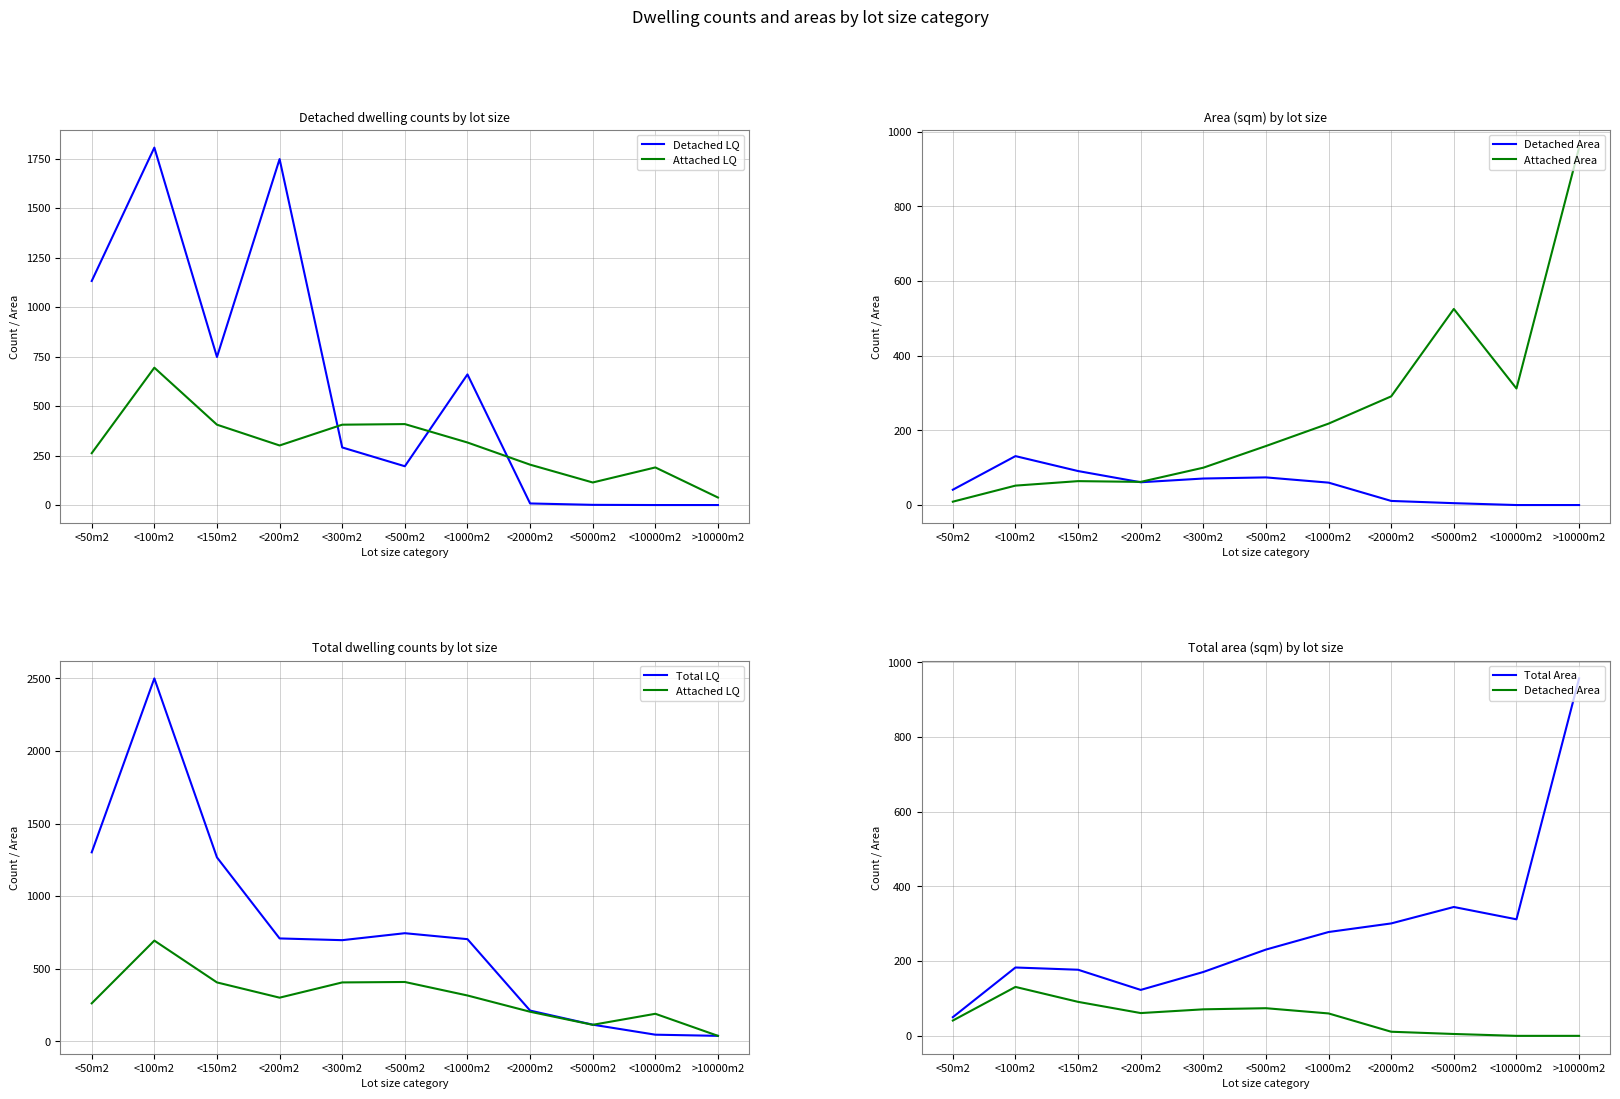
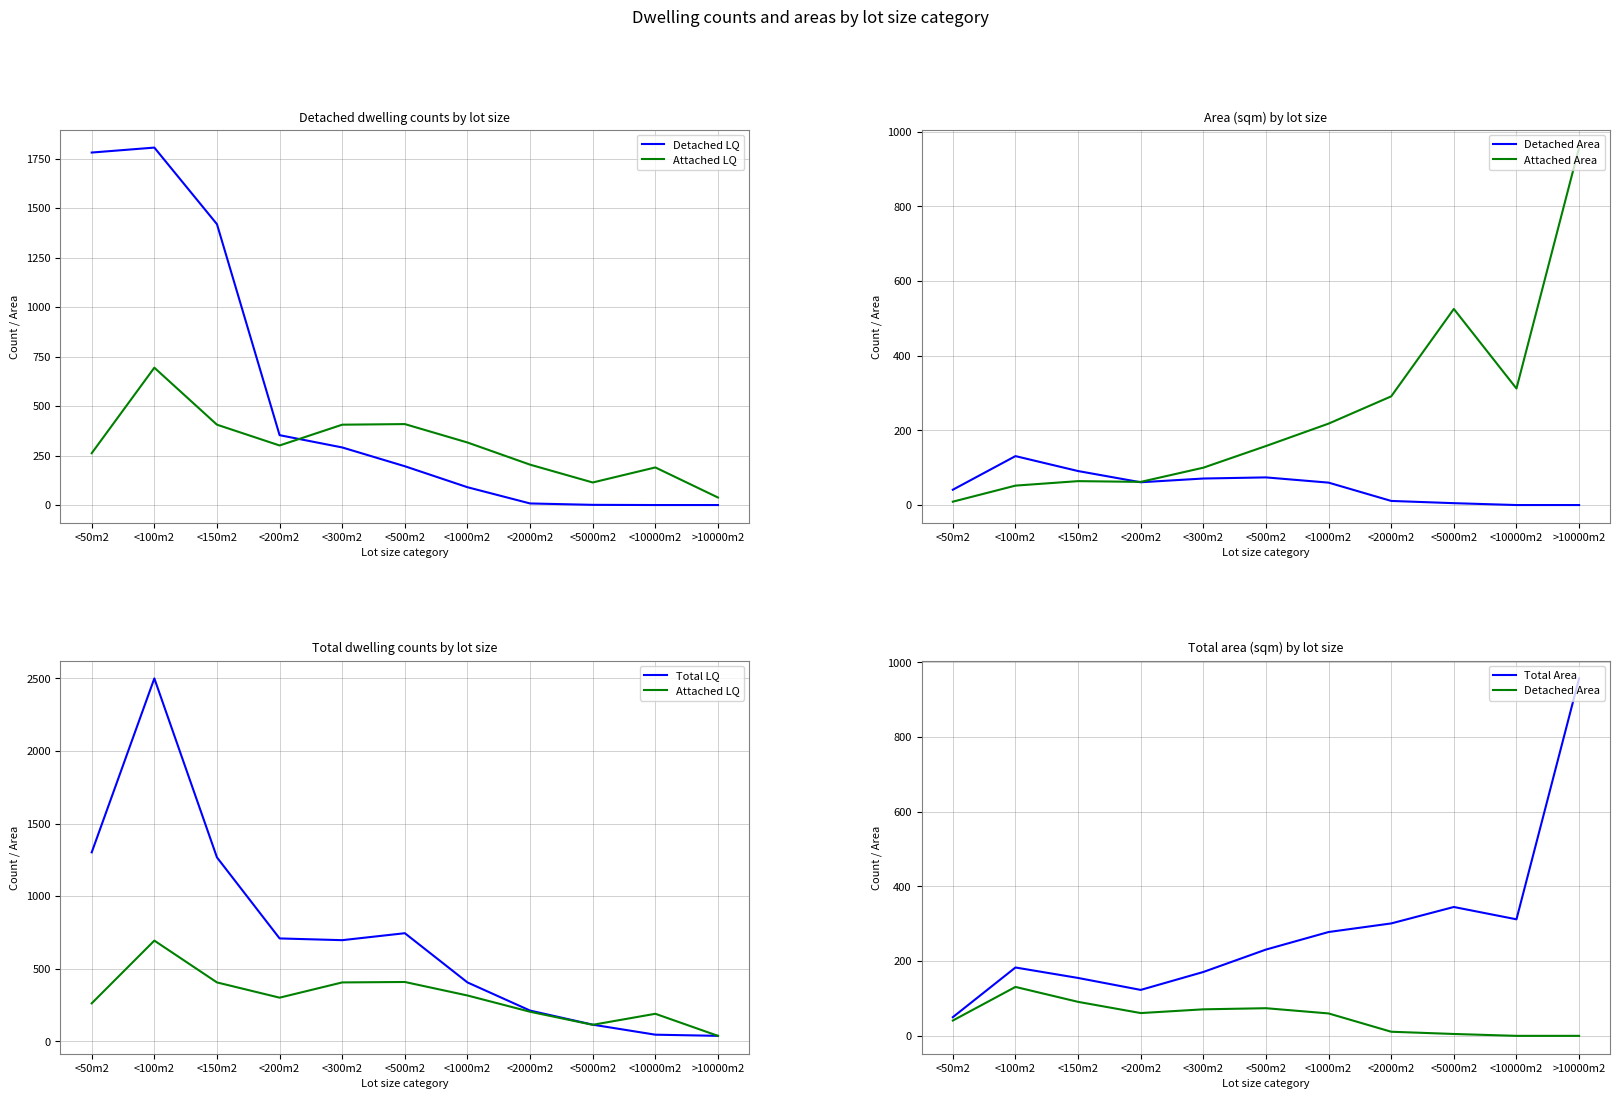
Detached dwelling counts by lot size, Detached LQ, <50m2: 1130 -> 1780
Detached dwelling counts by lot size, Detached LQ, <150m2: 750 -> 1420
Detached dwelling counts by lot size, Detached LQ, <200m2: 1750 -> 350
Detached dwelling counts by lot size, Detached LQ, <1000m2: 660 -> 90
Total dwelling counts by lot size, Total LQ, <1000m2: 700 -> 410
Total area (sqm) by lot size, Total Area, <150m2: 180 -> 160
